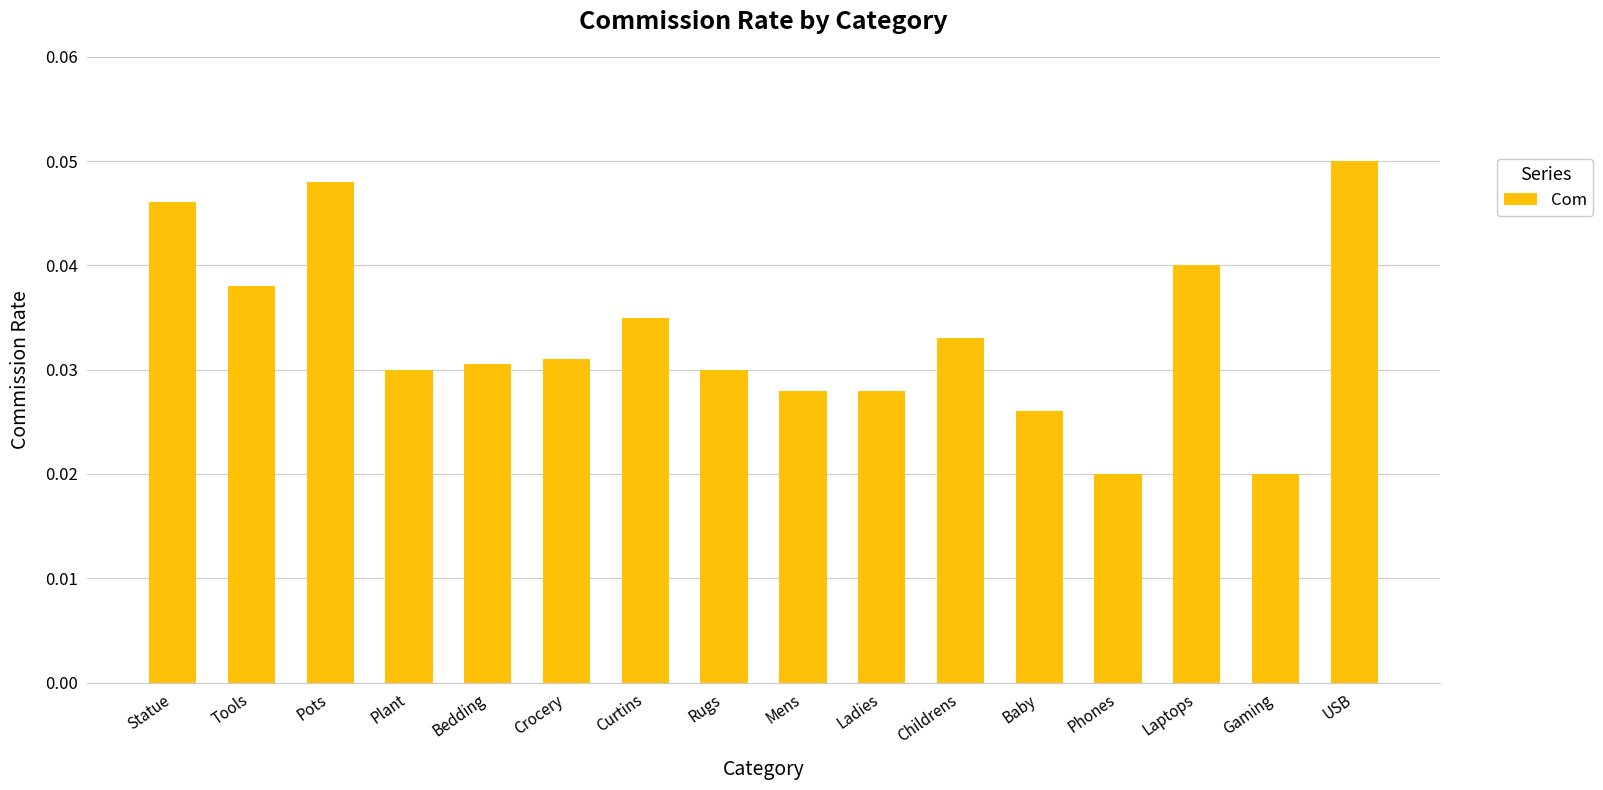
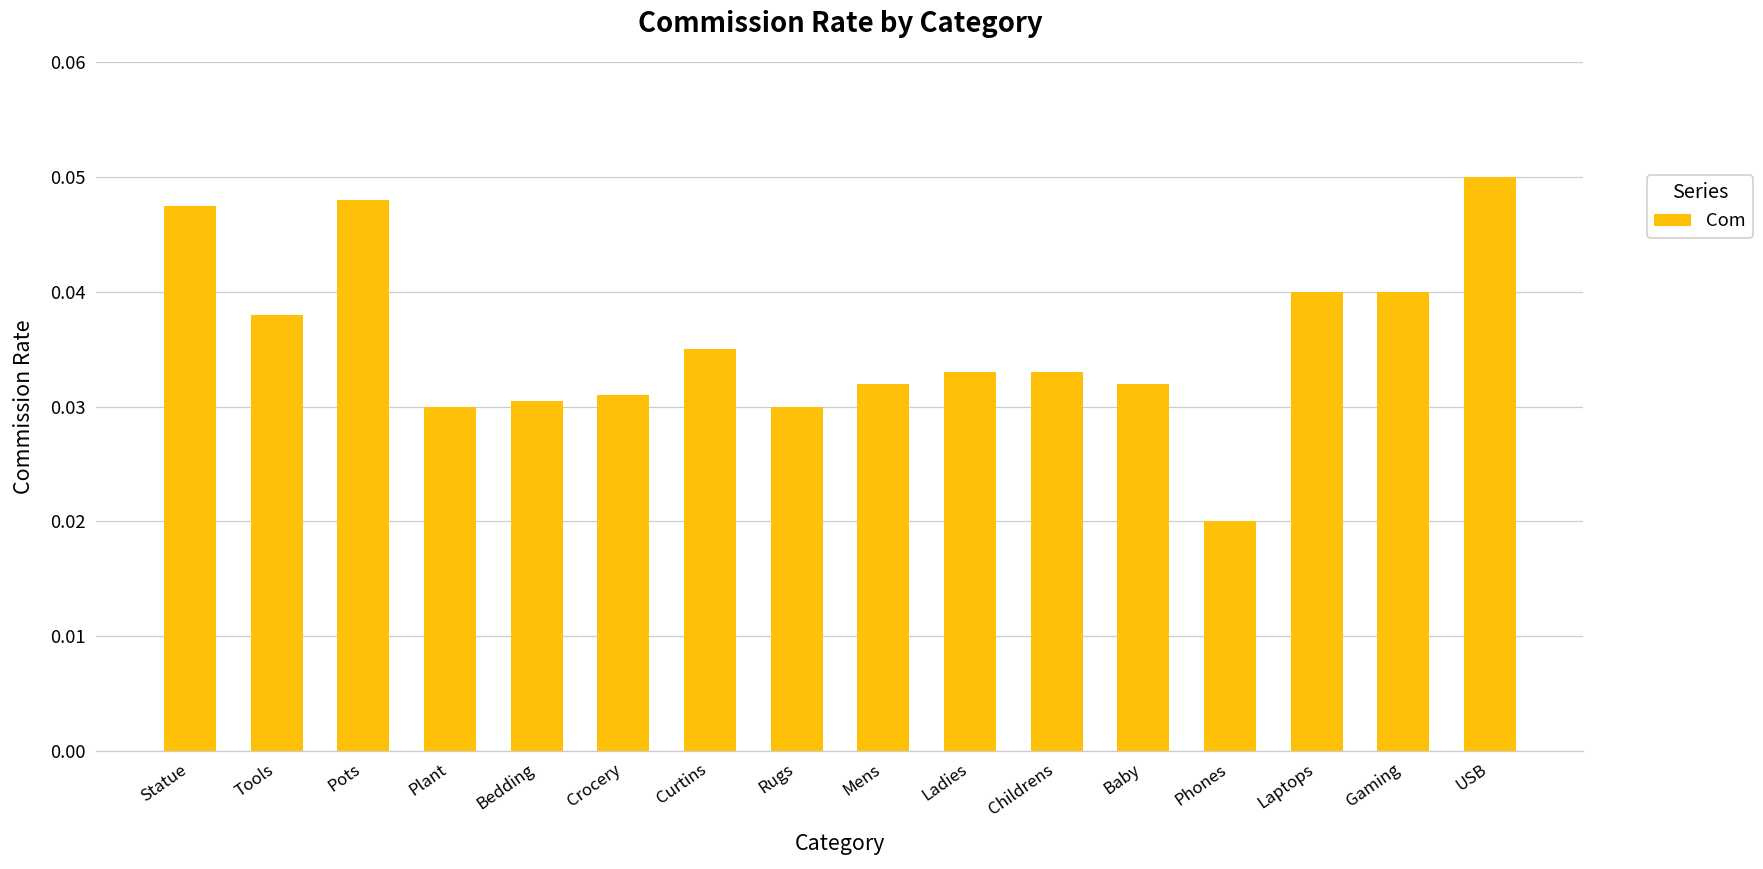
Statue: 0.0461 -> 0.0475
Mens: 0.028 -> 0.032
Ladies: 0.028 -> 0.033
Baby: 0.026 -> 0.032
Gaming: 0.02 -> 0.04
